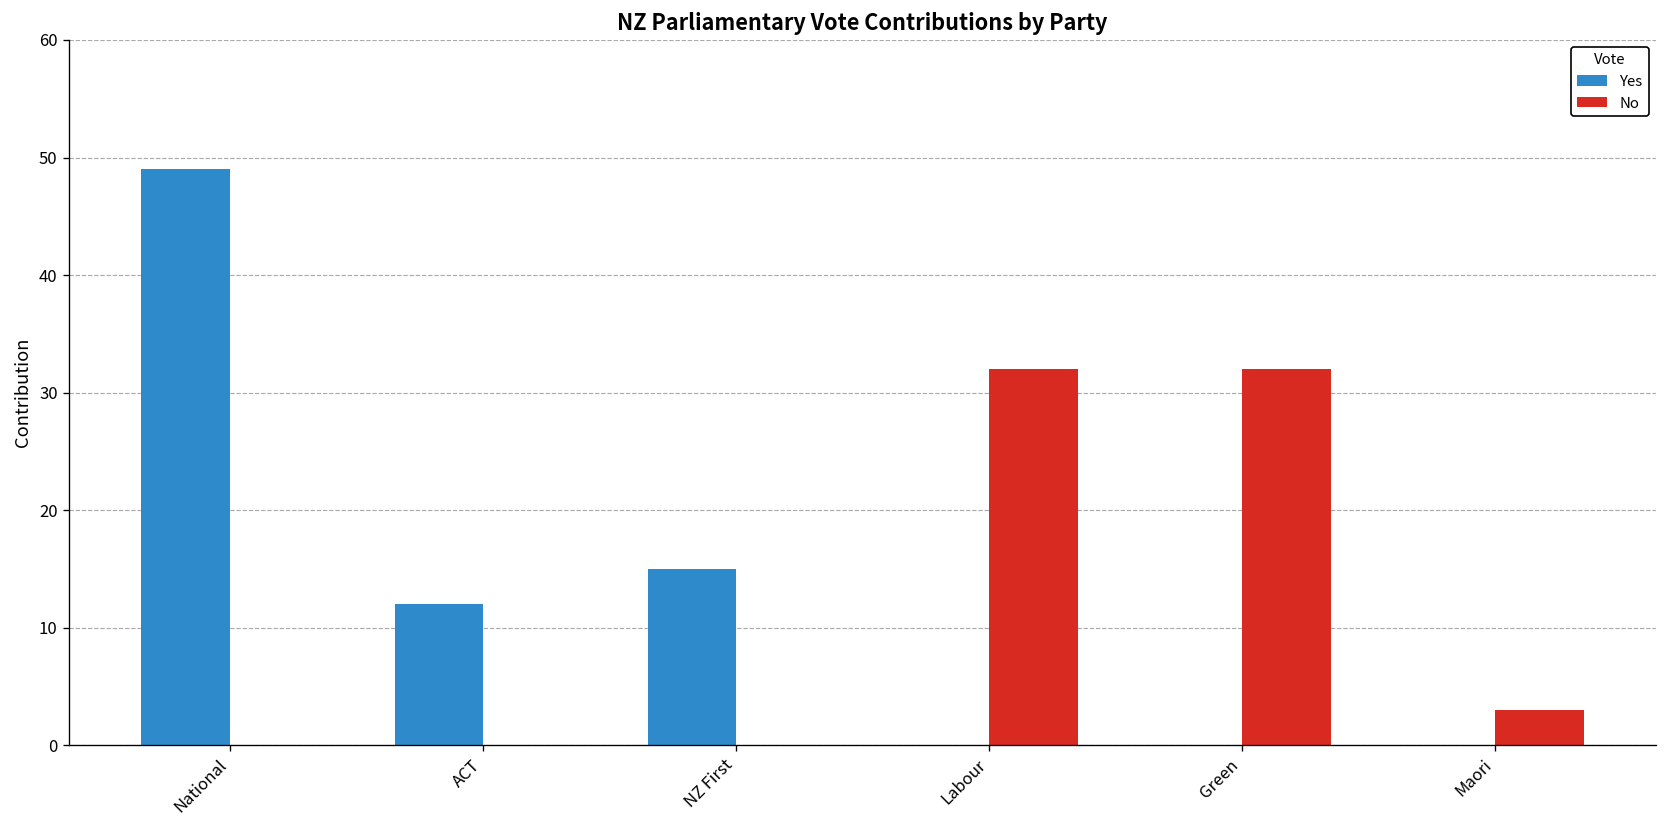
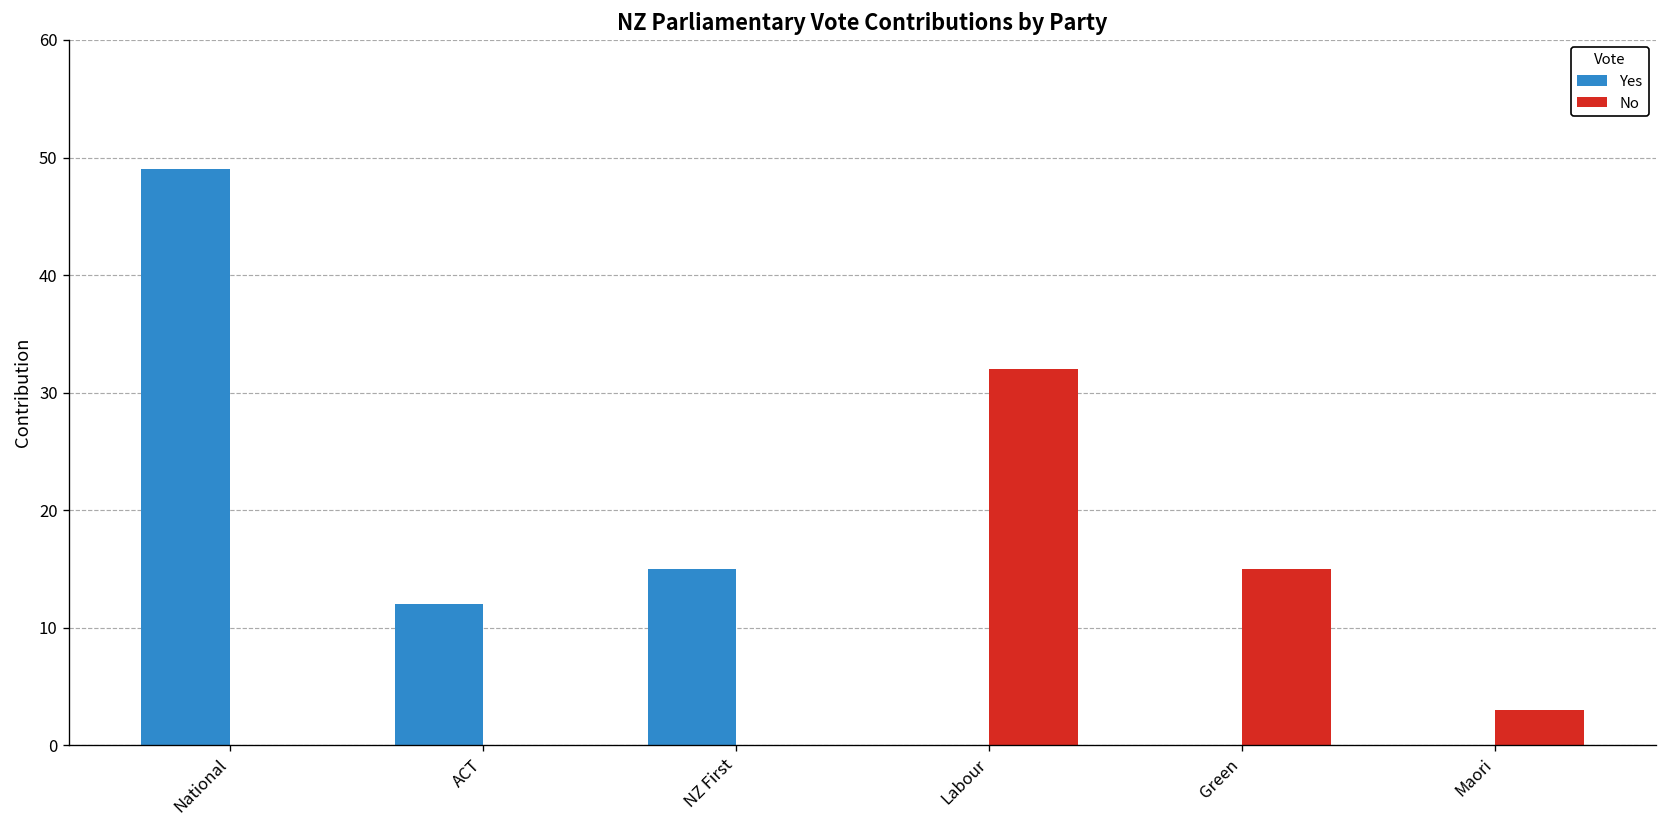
No, Green: 32 -> 15
